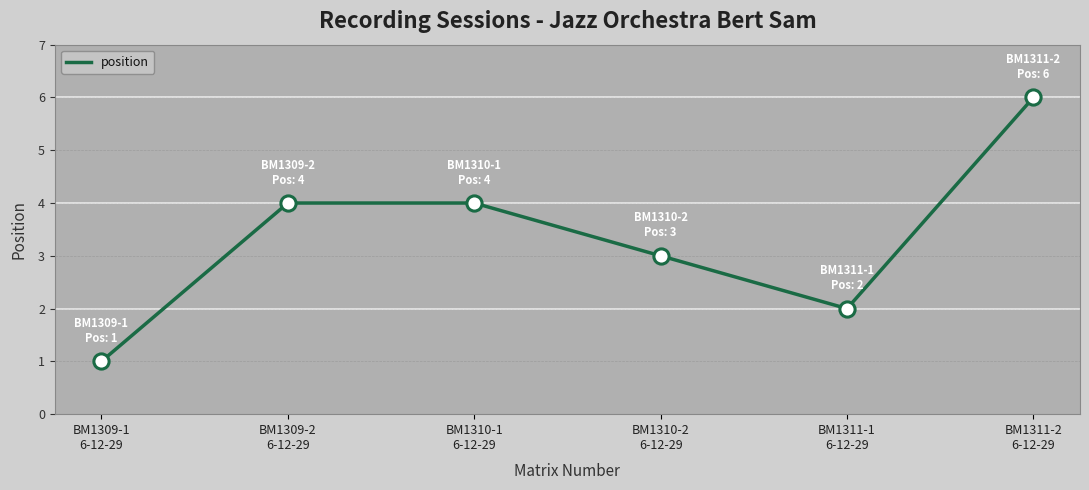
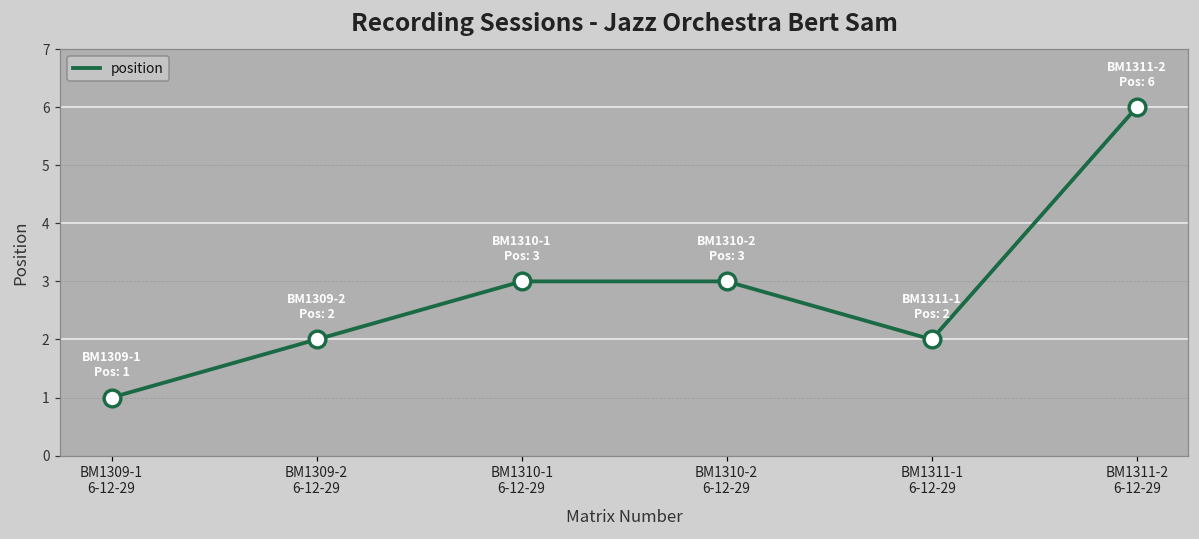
BM1309-2 6-12-29: 4 -> 2
BM1310-1 6-12-29: 4 -> 3
